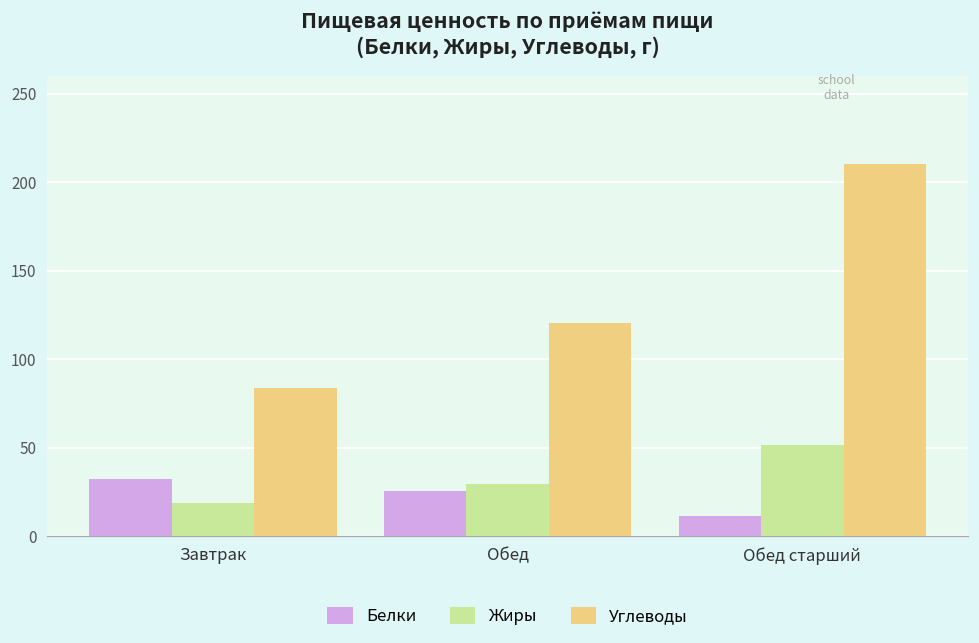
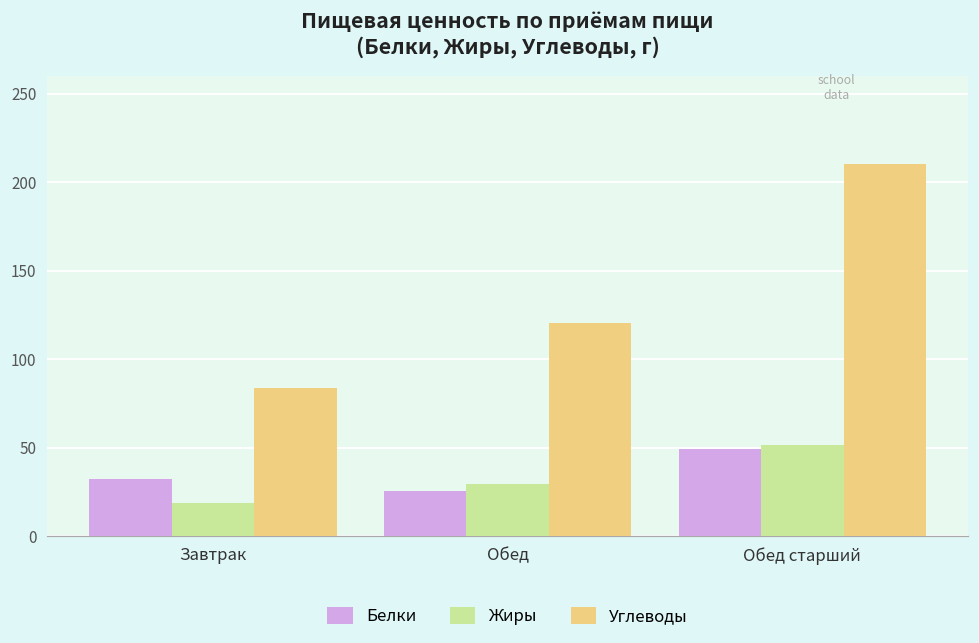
Белки, Обед старший: 12 -> 50
